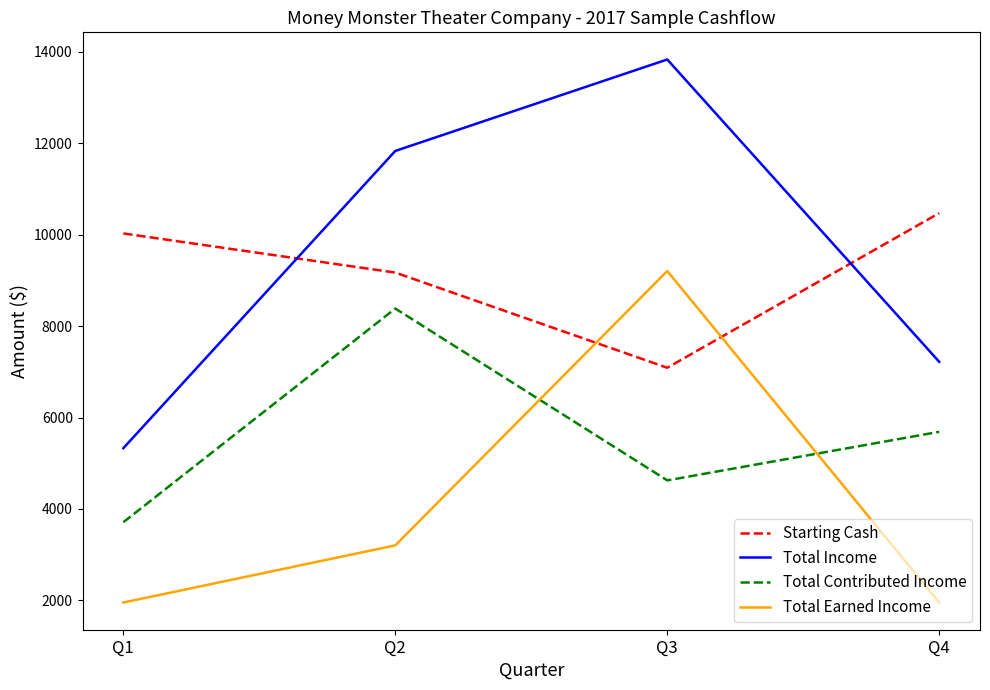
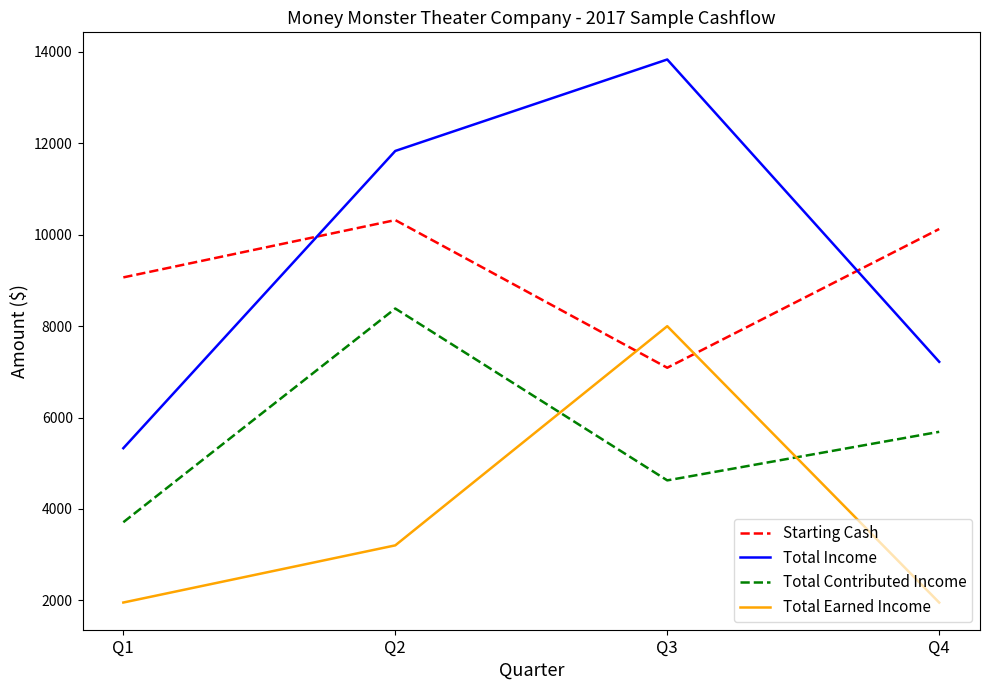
Starting Cash, Q1: 10000 -> 9100
Starting Cash, Q2: 9200 -> 10300
Total Earned Income, Q3: 9200 -> 8000
Starting Cash, Q4: 10500 -> 10100
